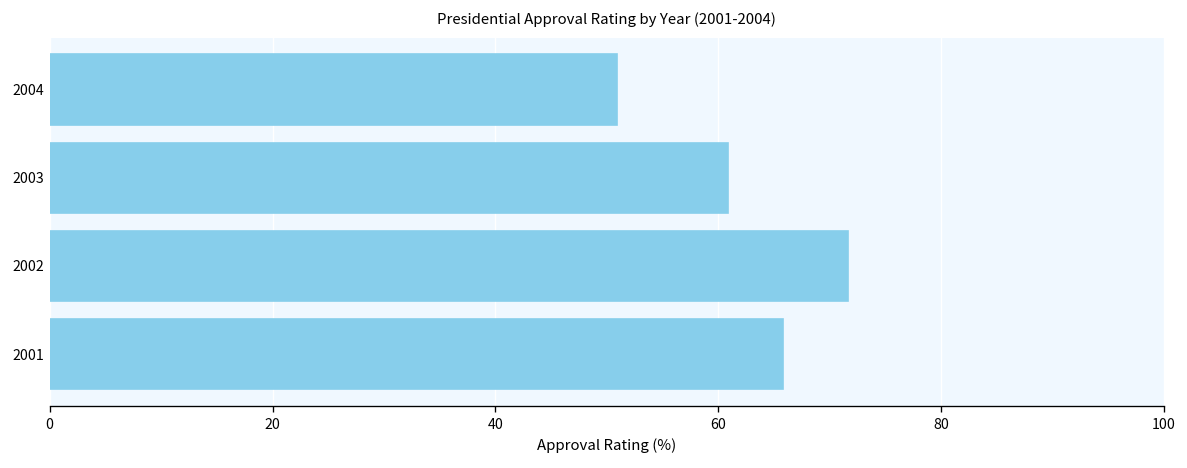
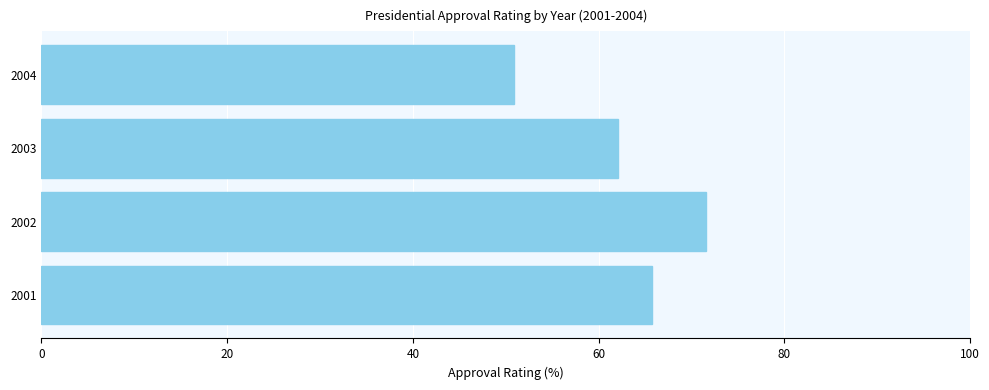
2003: 61 -> 62
